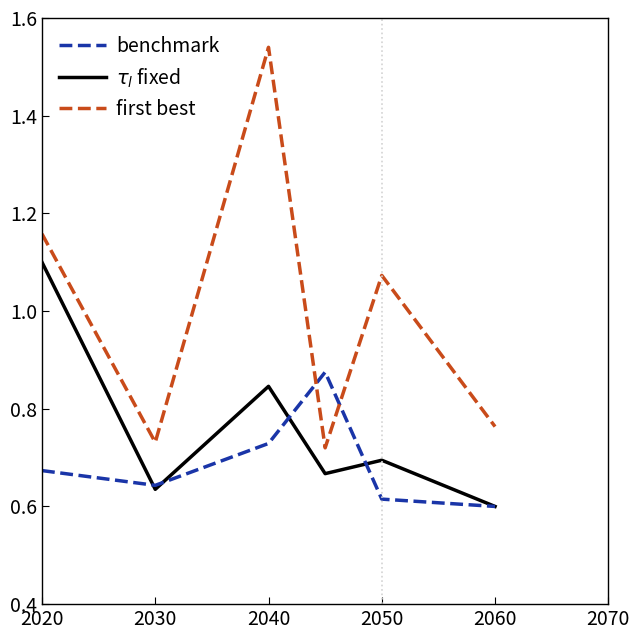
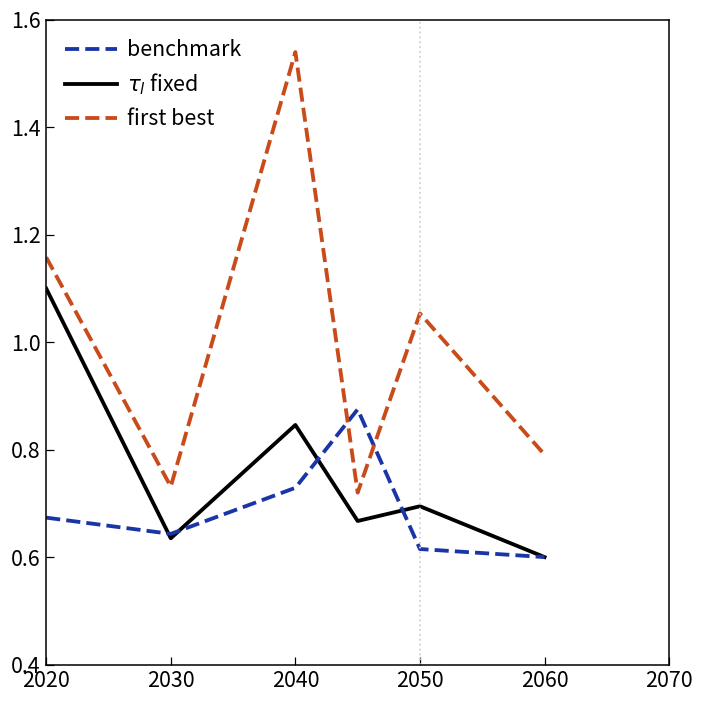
first best, 2050: 1.07 -> 1.05
first best, 2060: 0.76 -> 0.79
